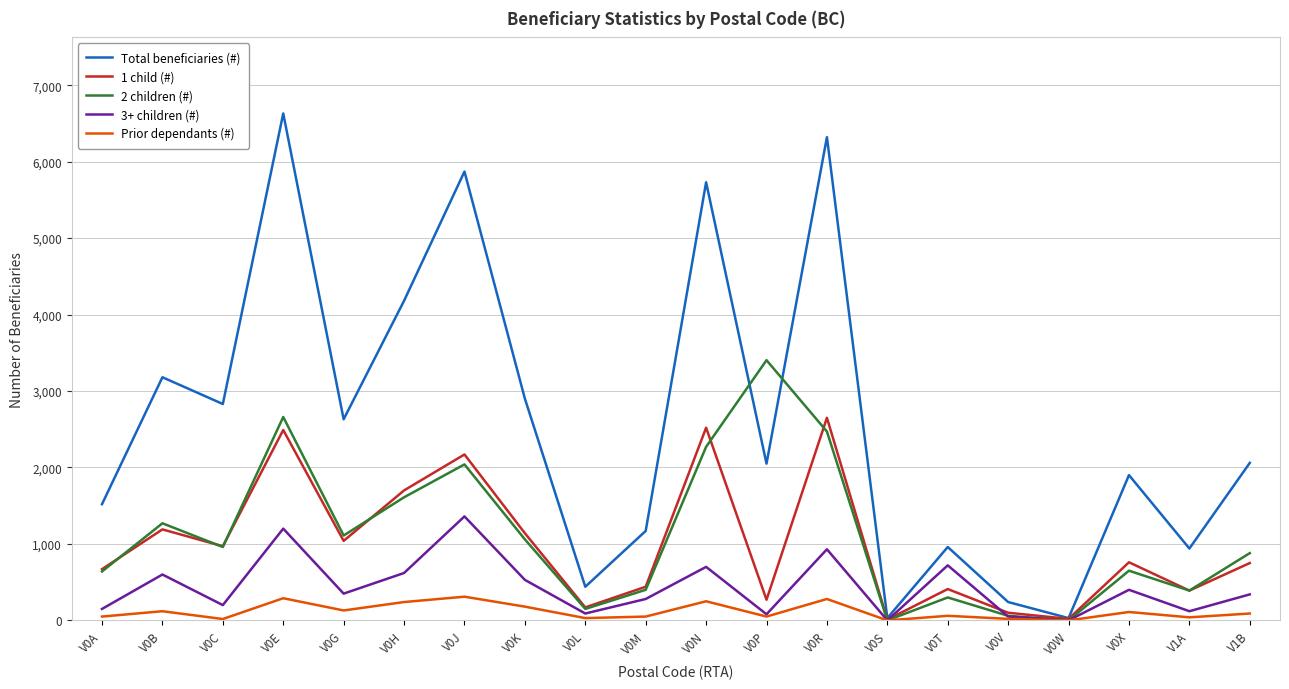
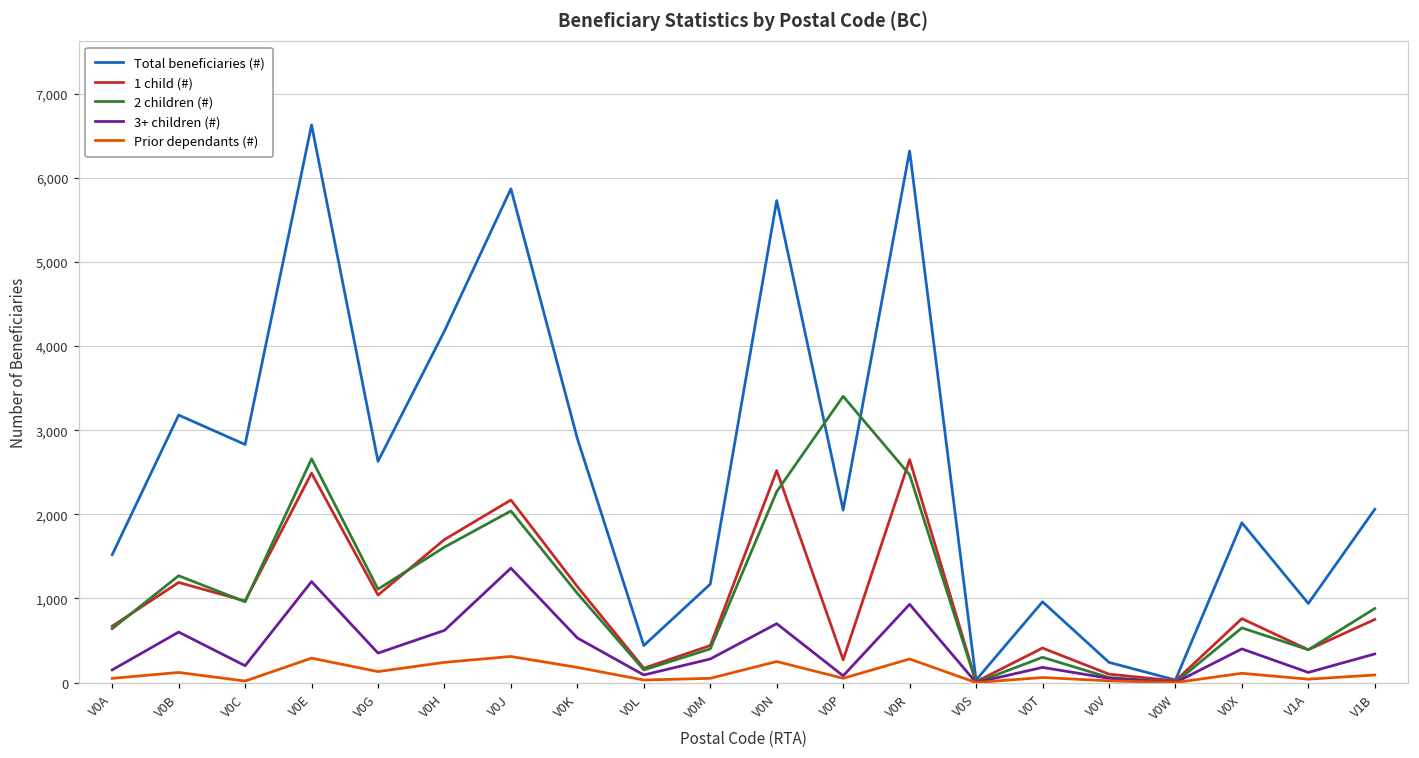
3+ children (#), V0T: 700 -> 200
